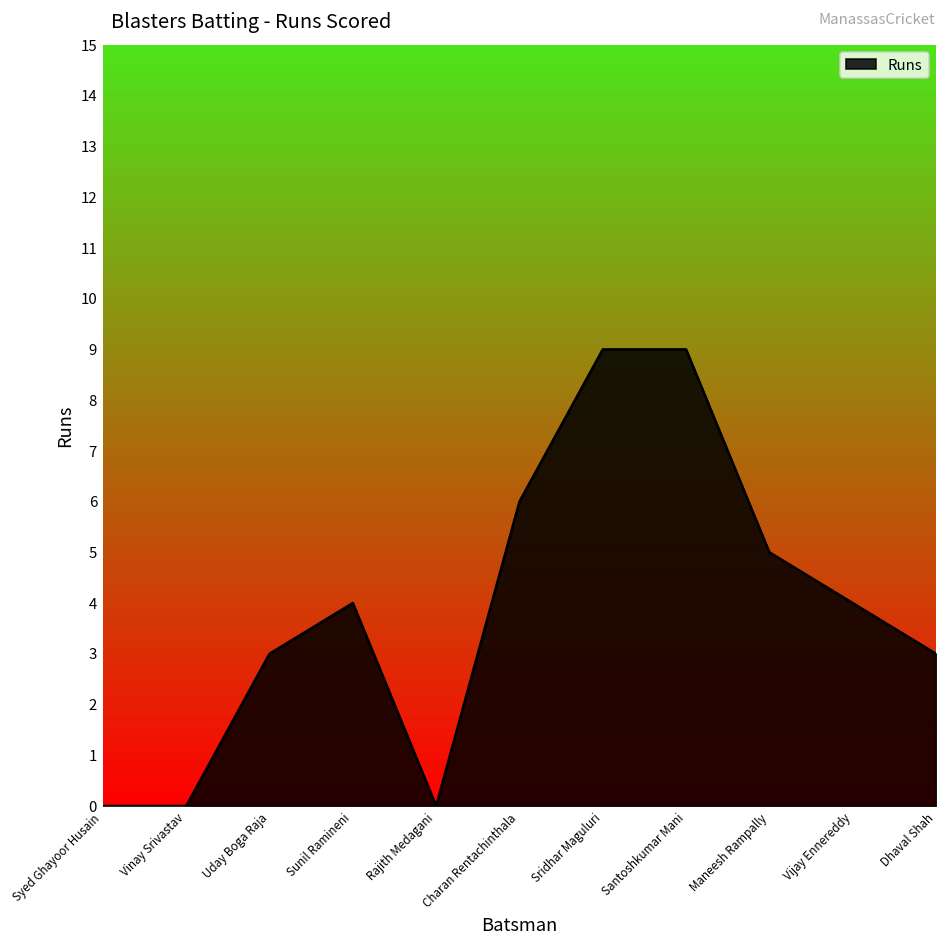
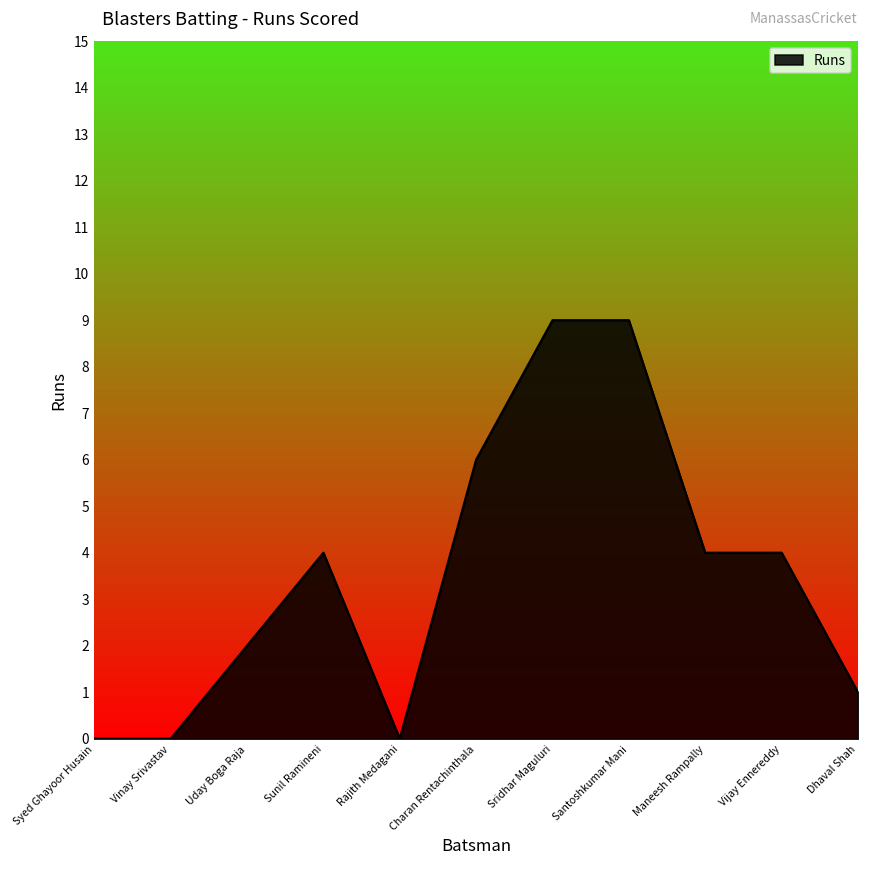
Uday Boga Raja: 3 -> 2
Maneesh Rampally: 5 -> 4
Dhaval Shah: 3 -> 1
